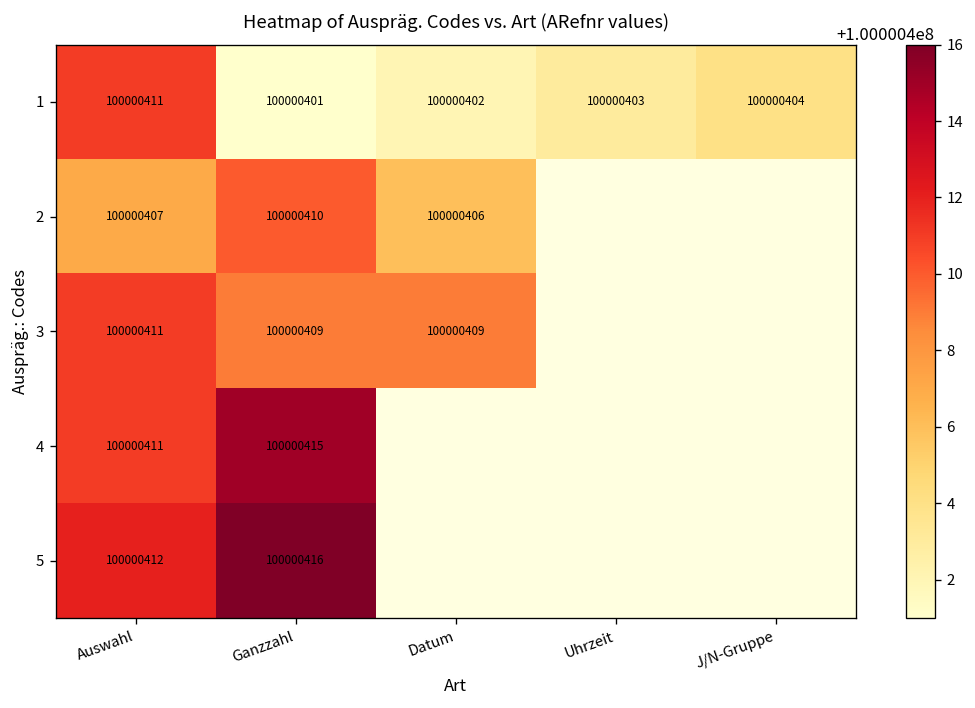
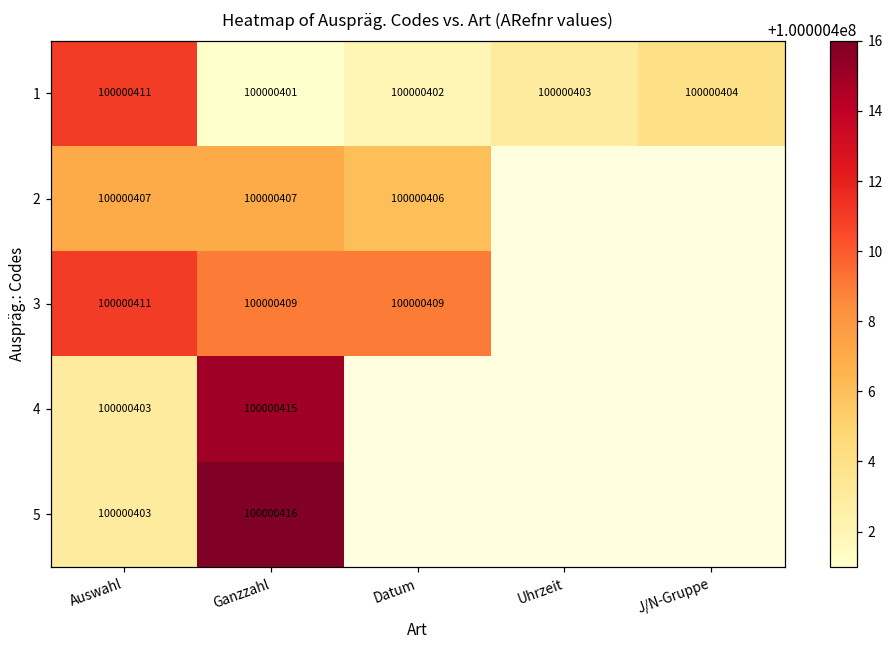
2, Ganzzahl: 100000410 -> 100000407
4, Auswahl: 100000411 -> 100000403
5, Auswahl: 100000412 -> 100000403
